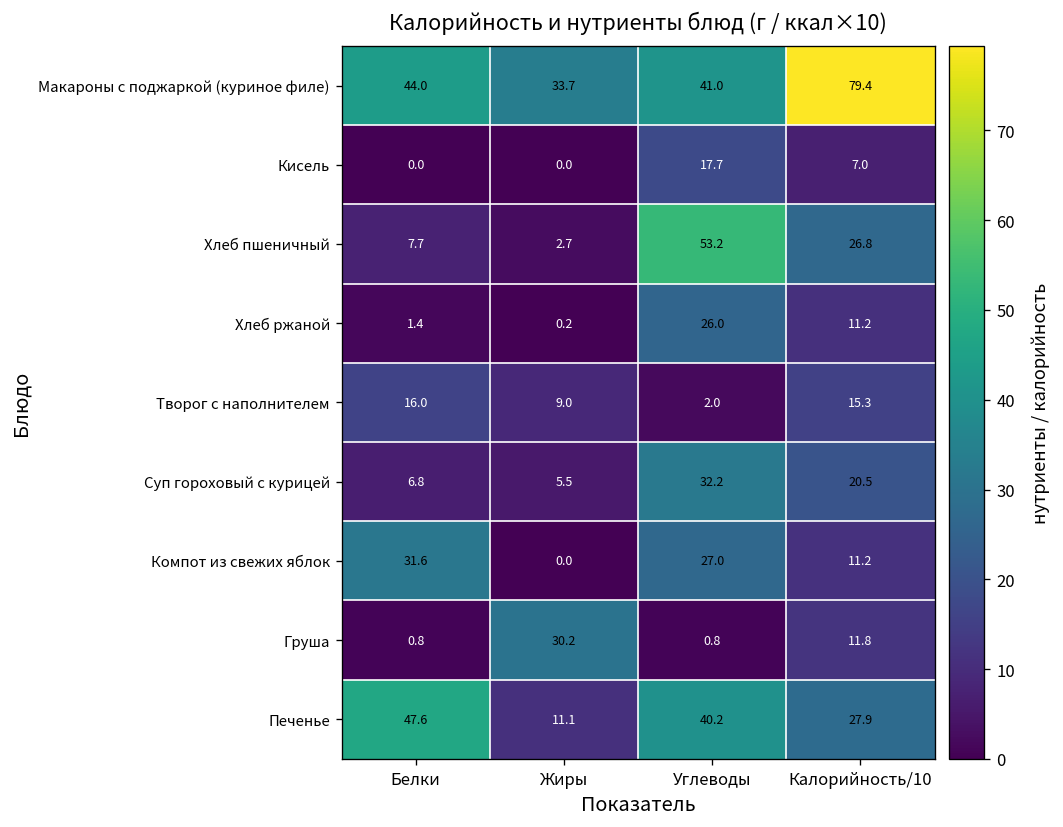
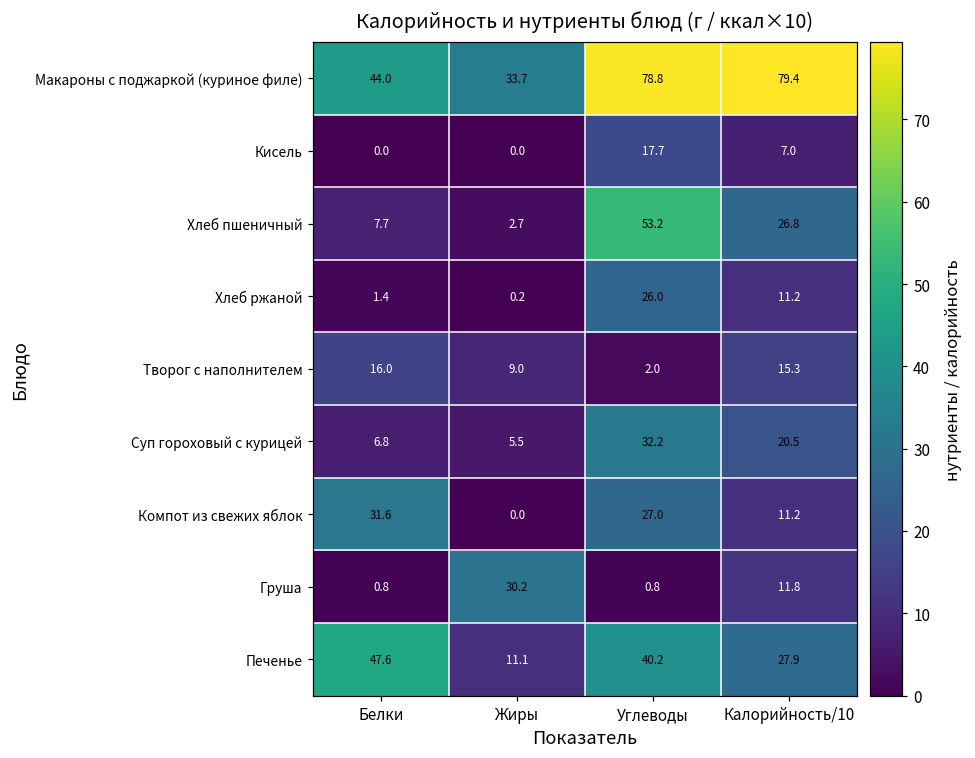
Макароны с поджаркой (куриное филе), Углеводы: 41.0 -> 78.8
